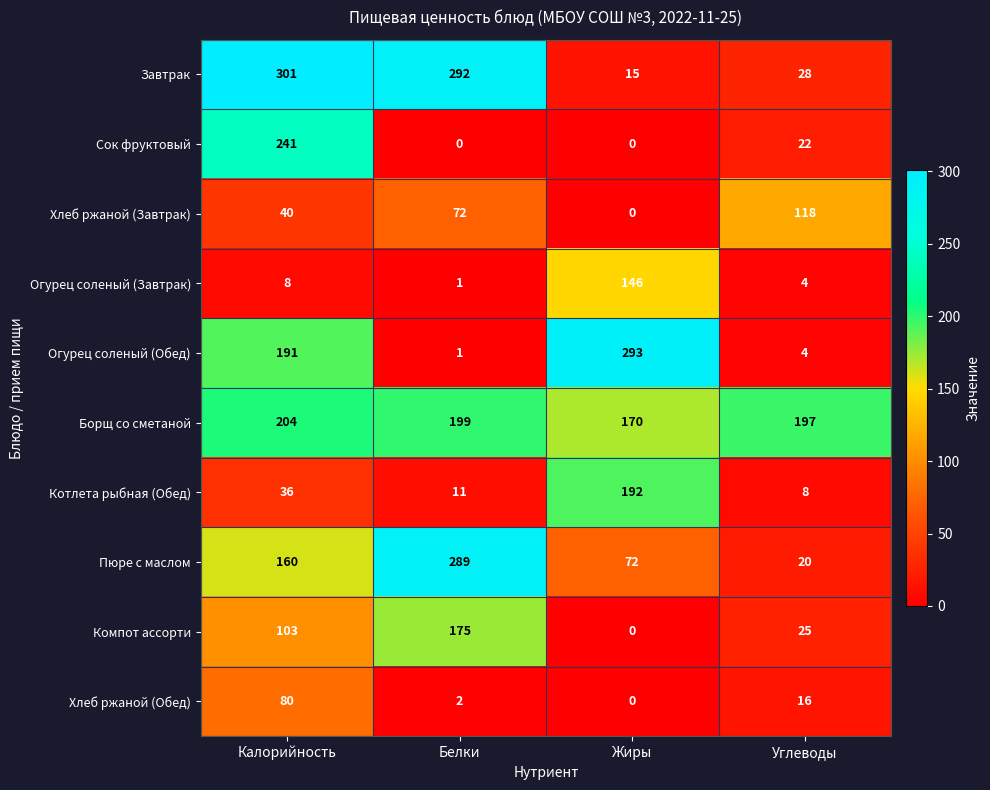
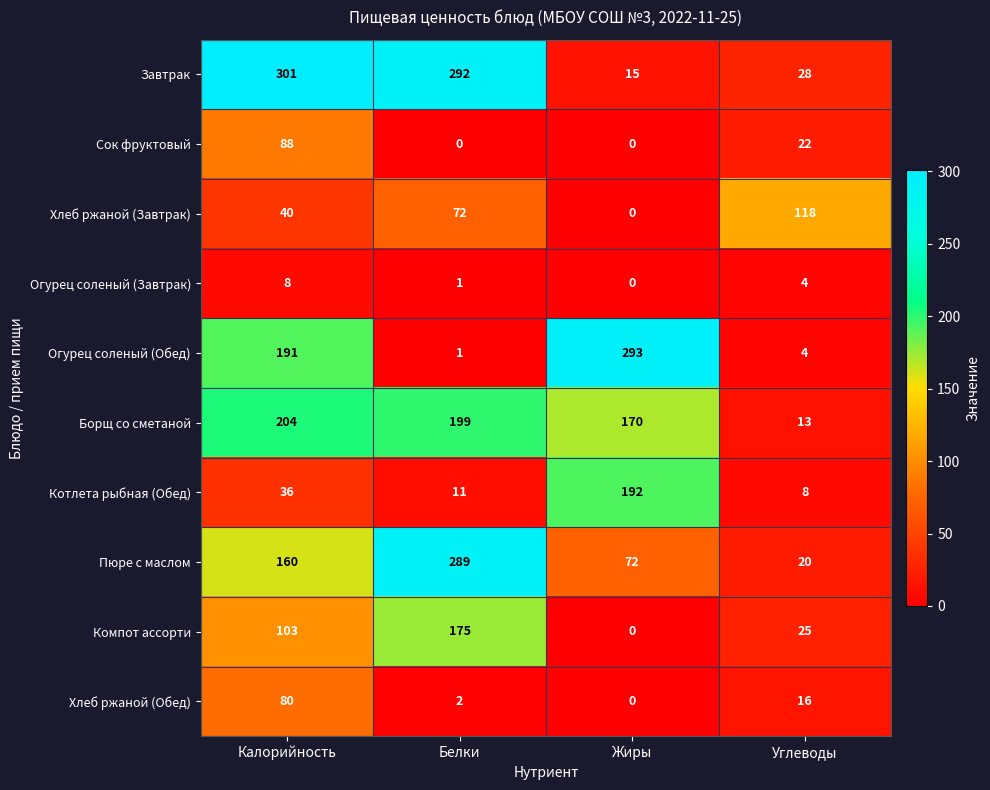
Сок фруктовый, Калорийность: 241 -> 88
Огурец соленый (Завтрак), Жиры: 146 -> 0
Борщ со сметаной, Углеводы: 197 -> 13
